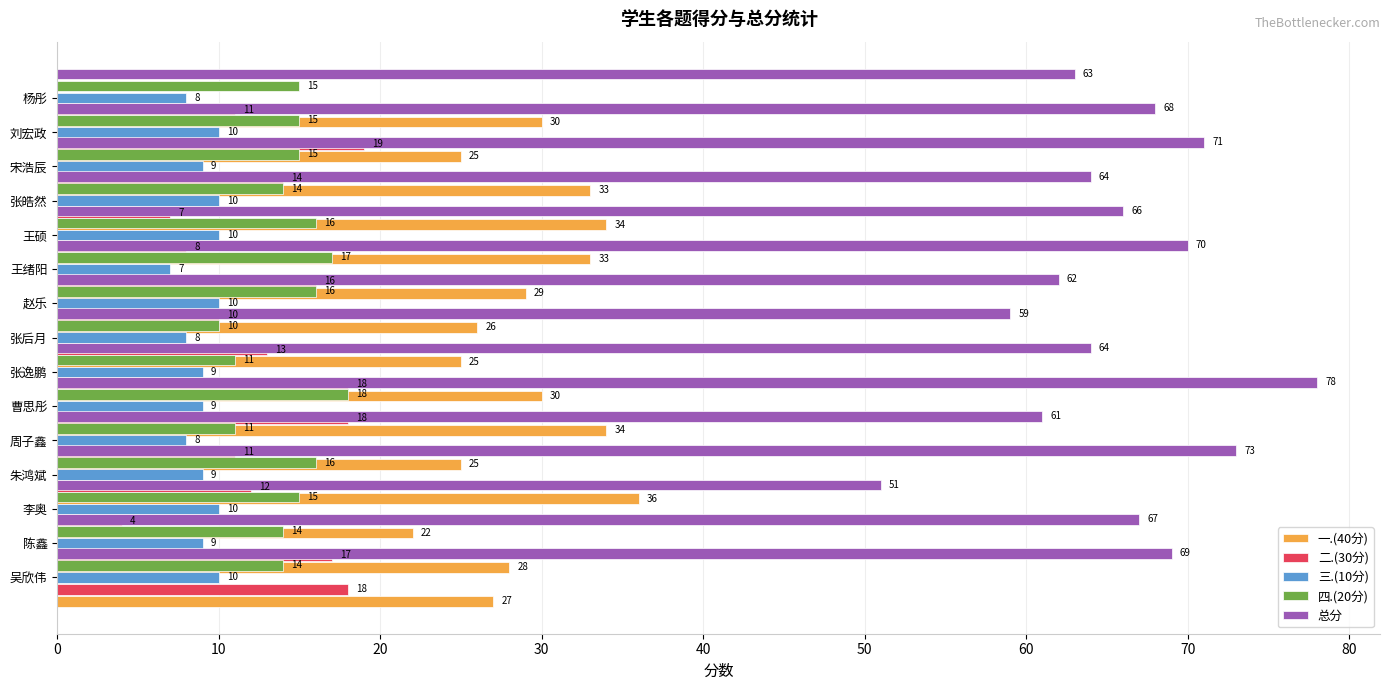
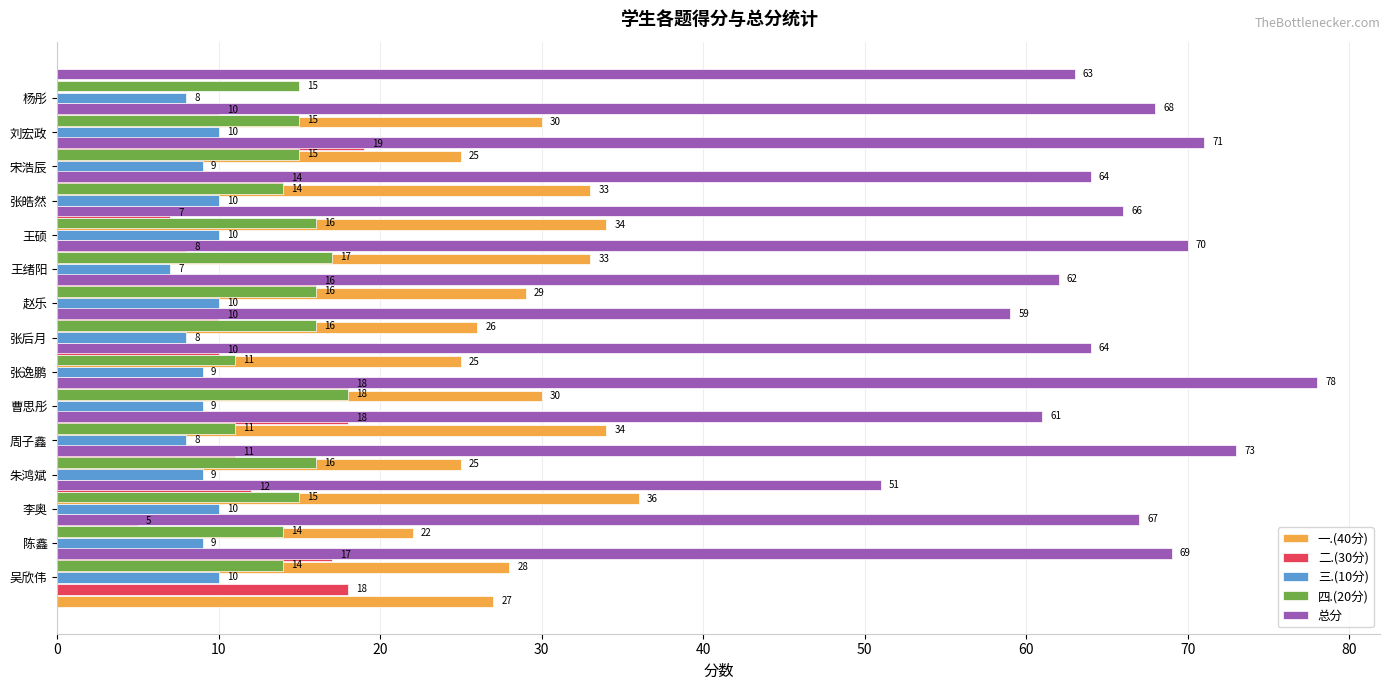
二.(30分), 杨彤: 11 -> 10
四.(20分), 张后月: 10 -> 16
二.(30分), 张后月: 13 -> 10
二.(30分), 李奥: 4 -> 5
